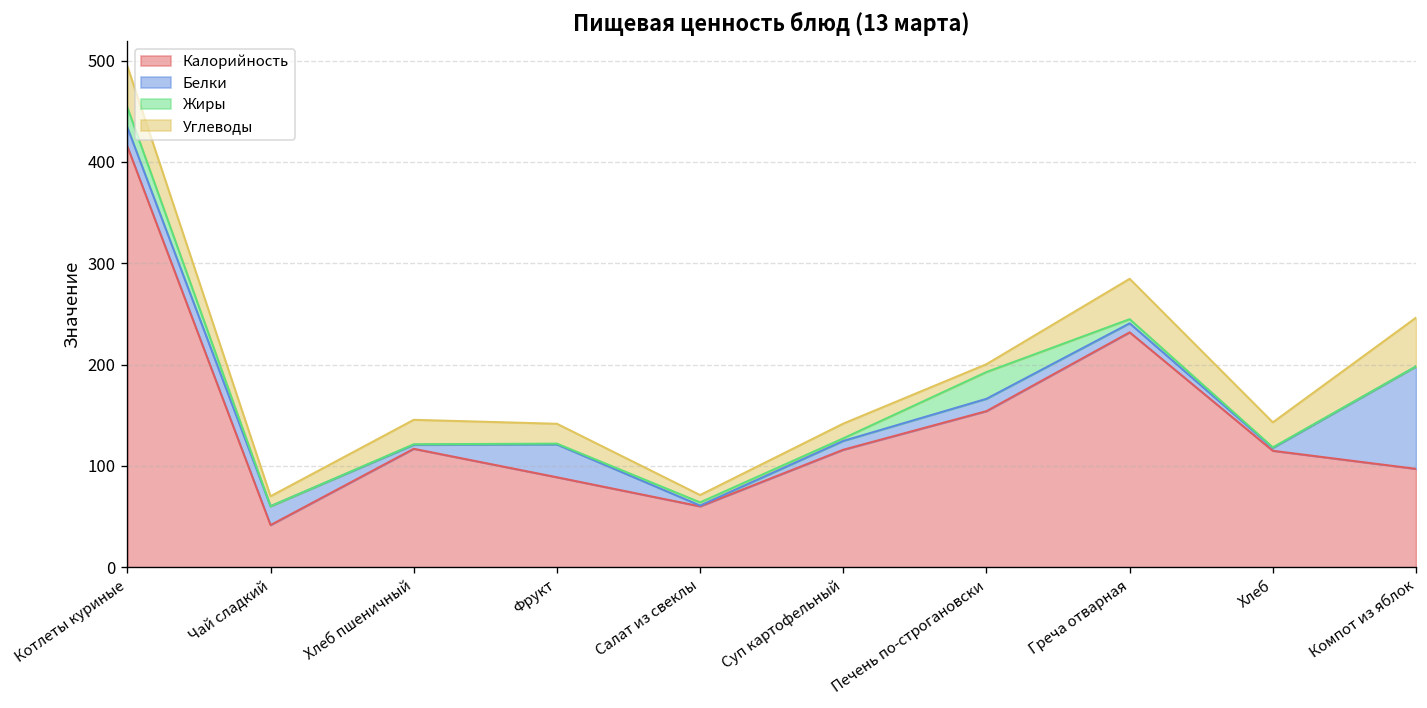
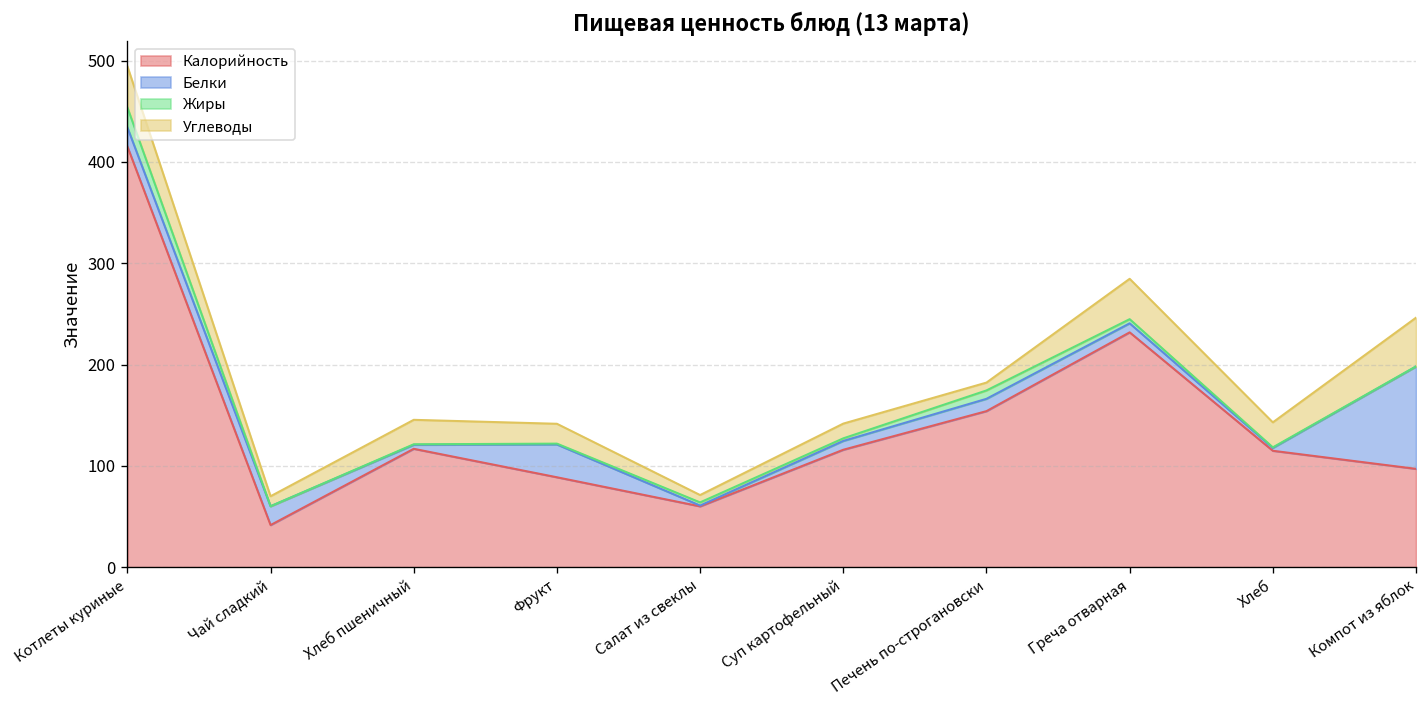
Жиры, Печень по-строгановски: 30 -> 10
